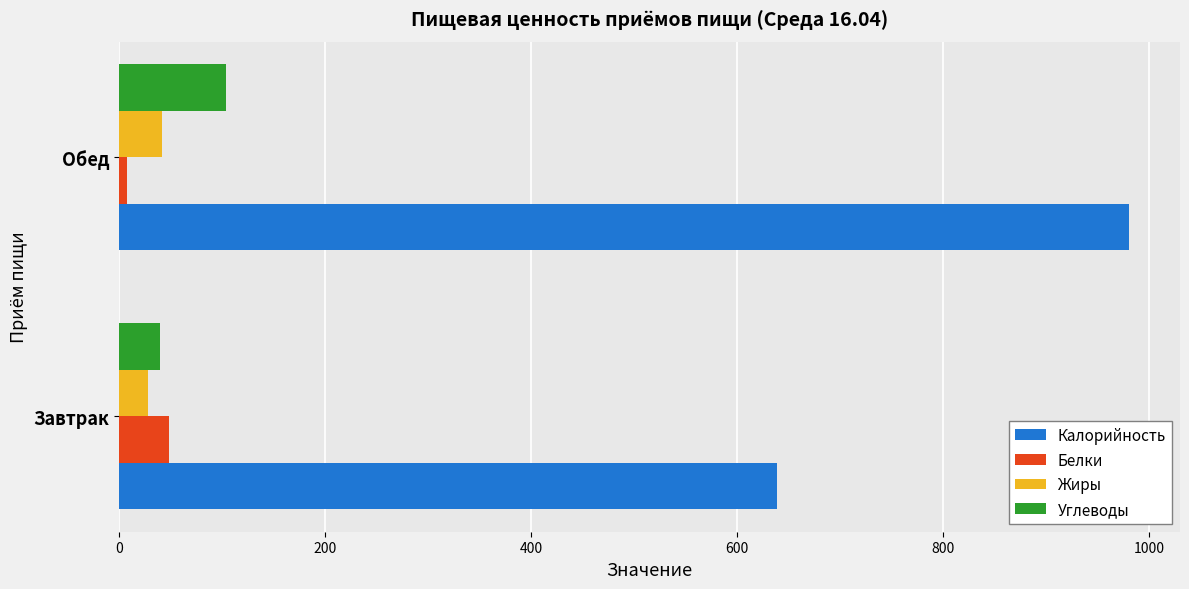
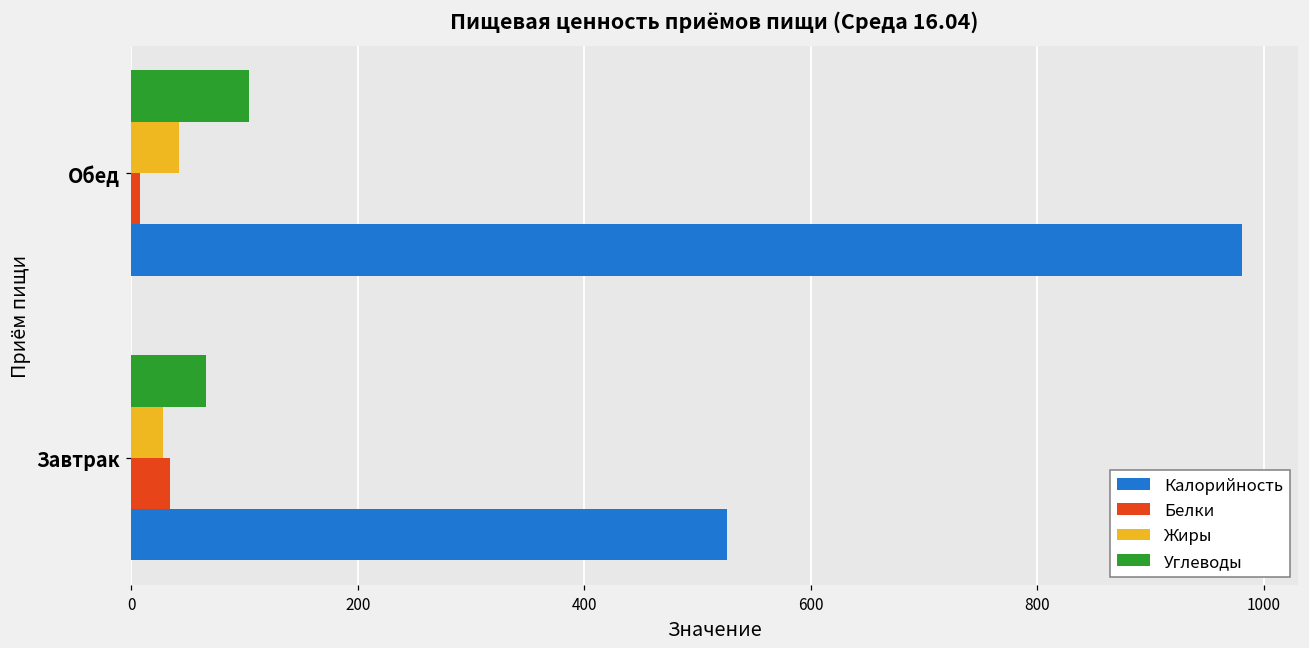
Углеводы, Завтрак: 40 -> 66
Белки, Завтрак: 48 -> 34
Калорийность, Завтрак: 639 -> 526
